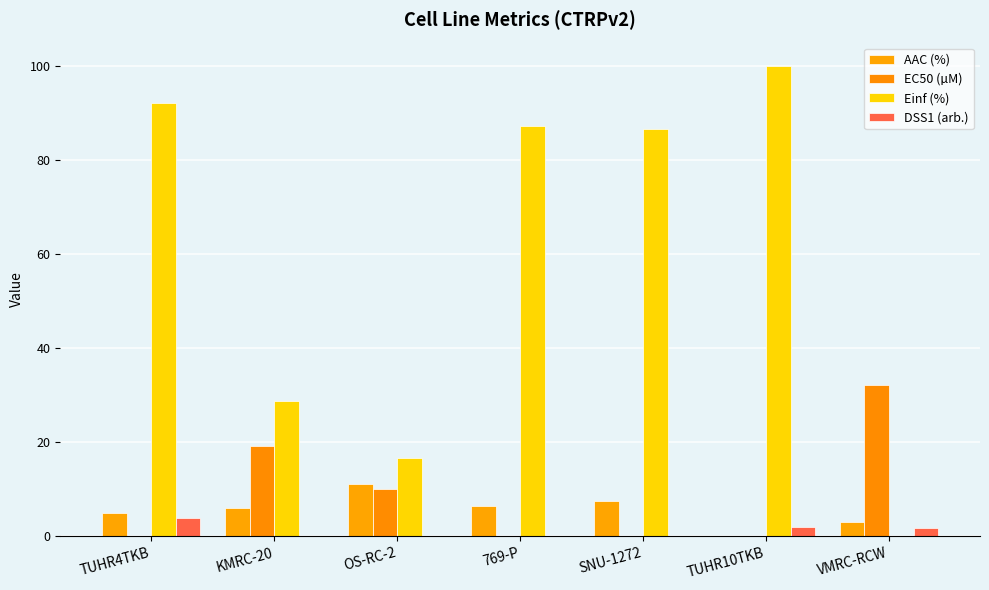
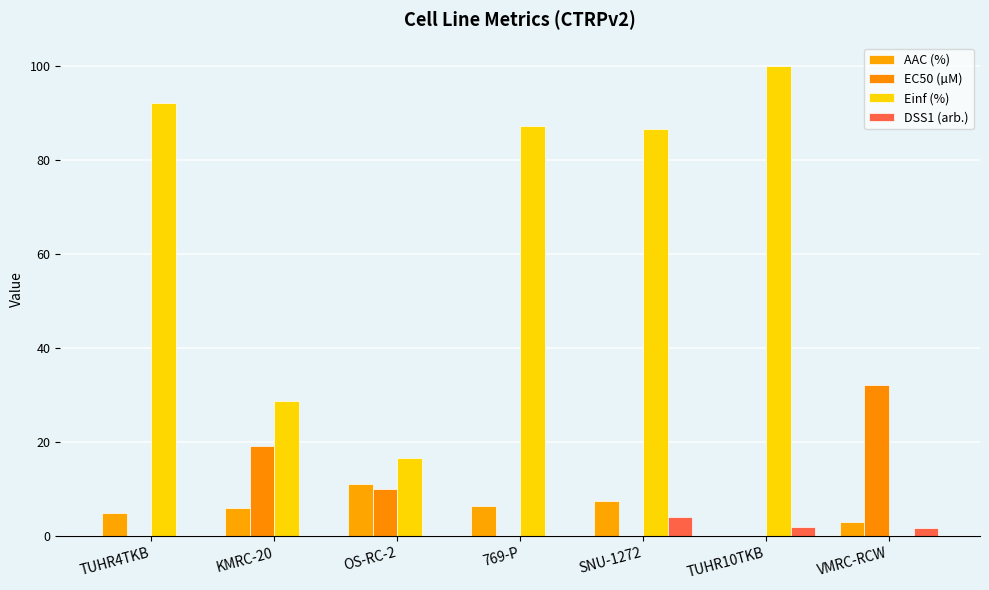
DSS1 (arb.), TUHR4TKB: 4 -> 0
DSS1 (arb.), SNU-1272: 0 -> 4
